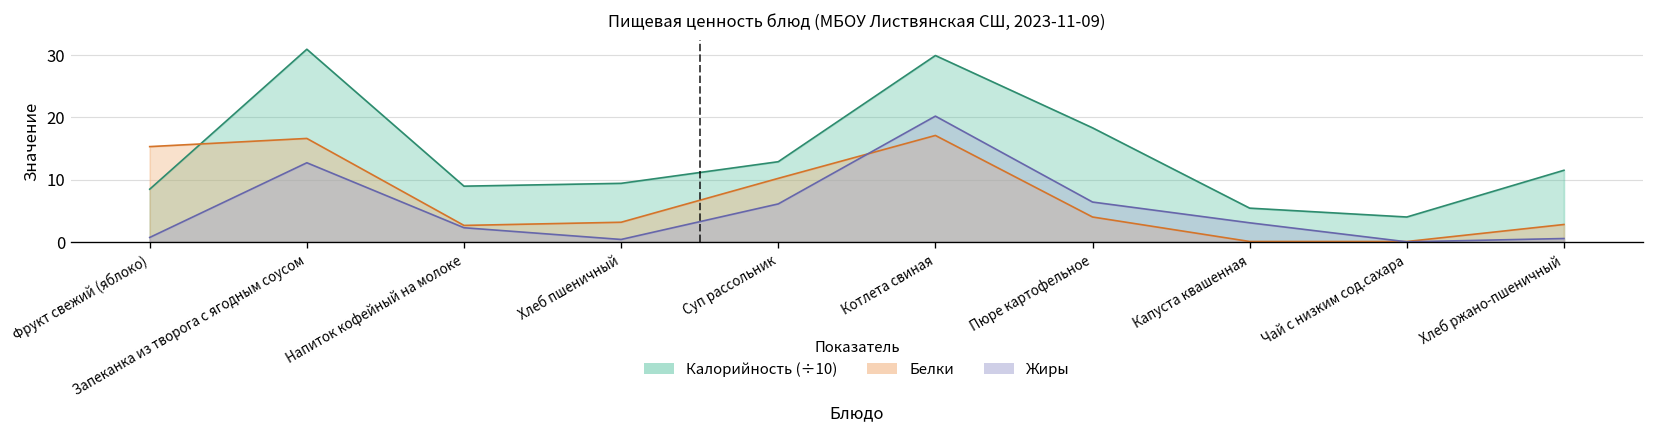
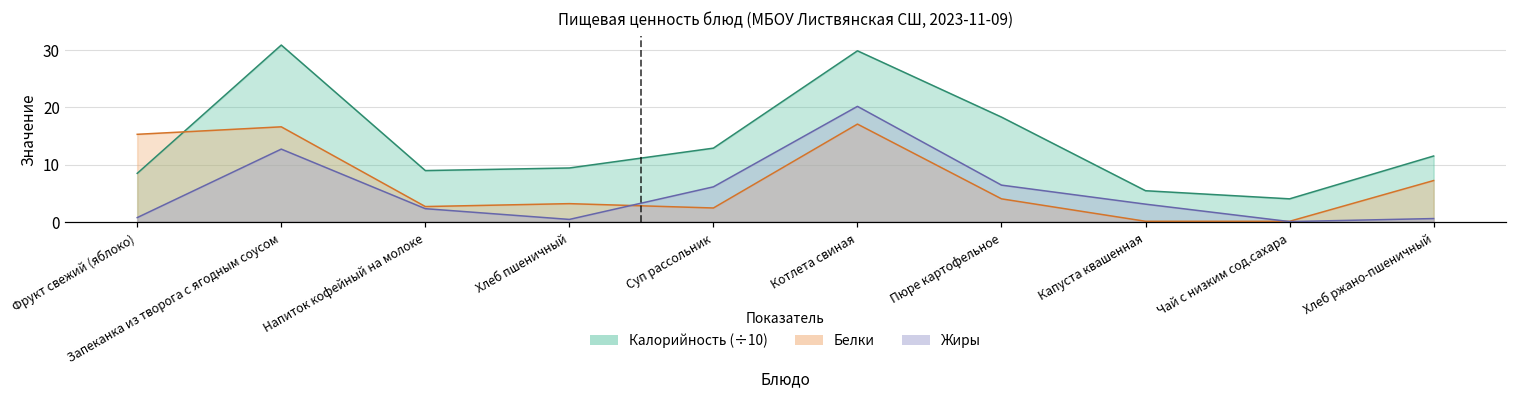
Белки, Суп рассольник: 10 -> 2
Белки, Хлеб ржано-пшеничный: 3 -> 7
